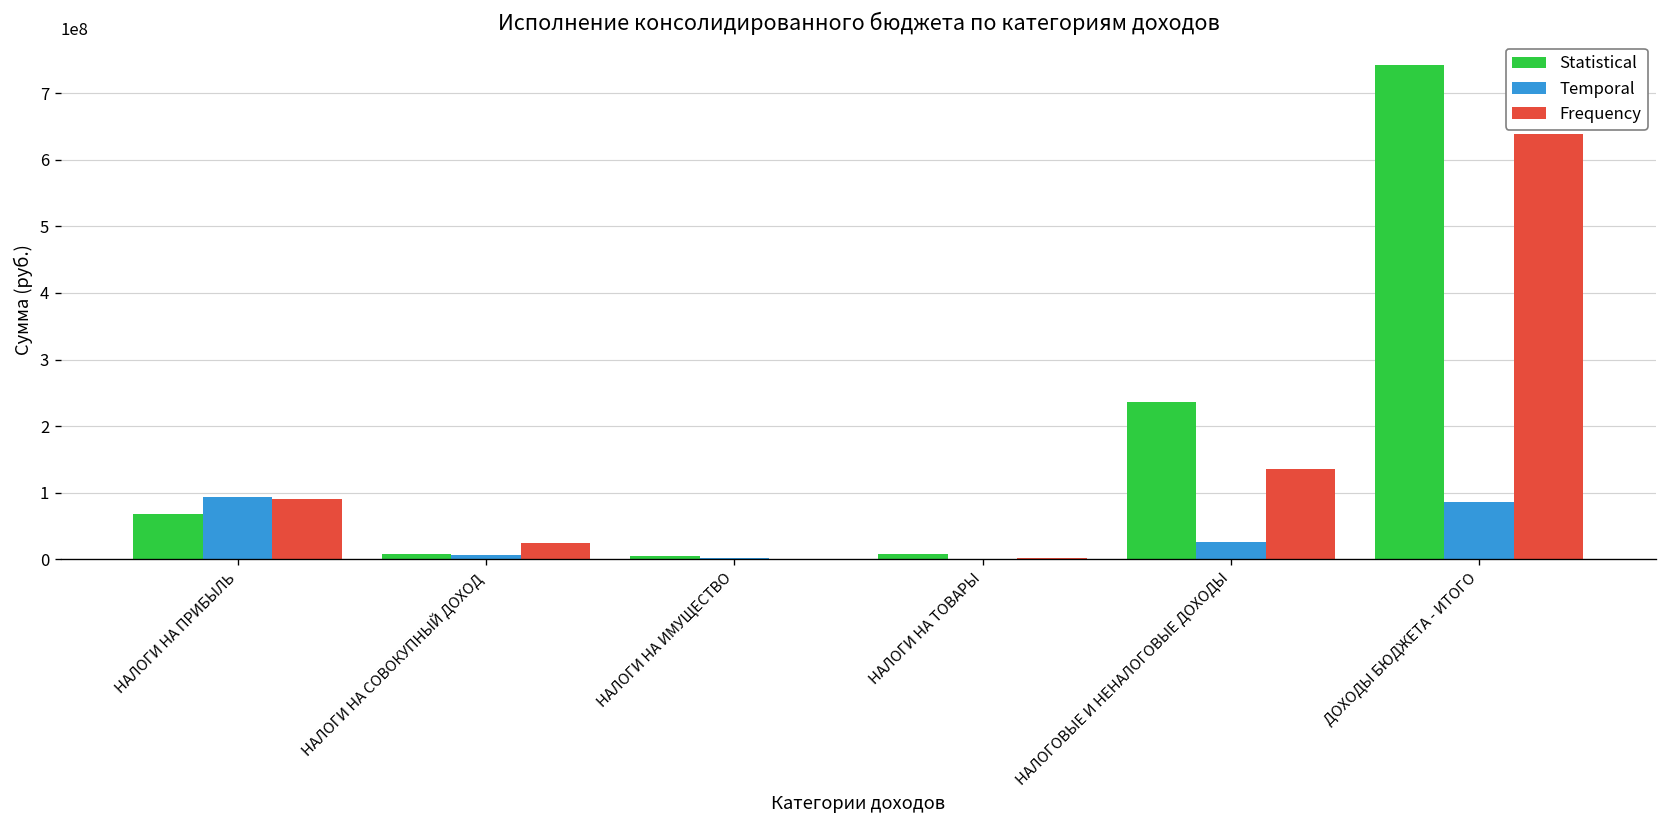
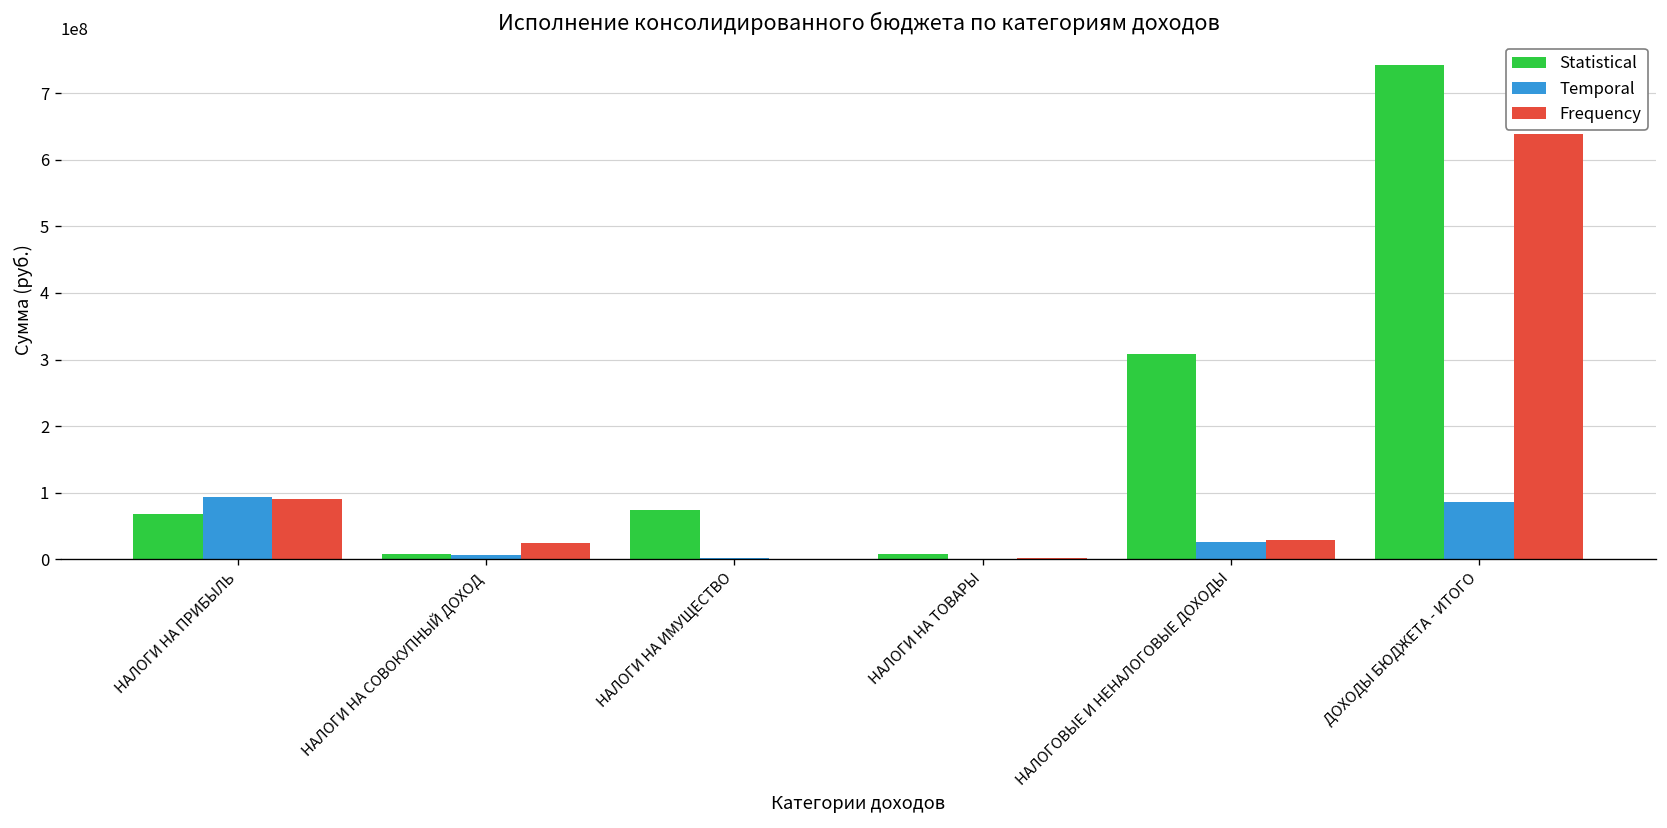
Statistical, НАЛОГИ НА ИМУЩЕСТВО: 10000000 -> 70000000
Statistical, НАЛОГОВЫЕ И НЕНАЛОГОВЫЕ ДОХОДЫ: 240000000 -> 310000000
Frequency, НАЛОГОВЫЕ И НЕНАЛОГОВЫЕ ДОХОДЫ: 140000000 -> 30000000
